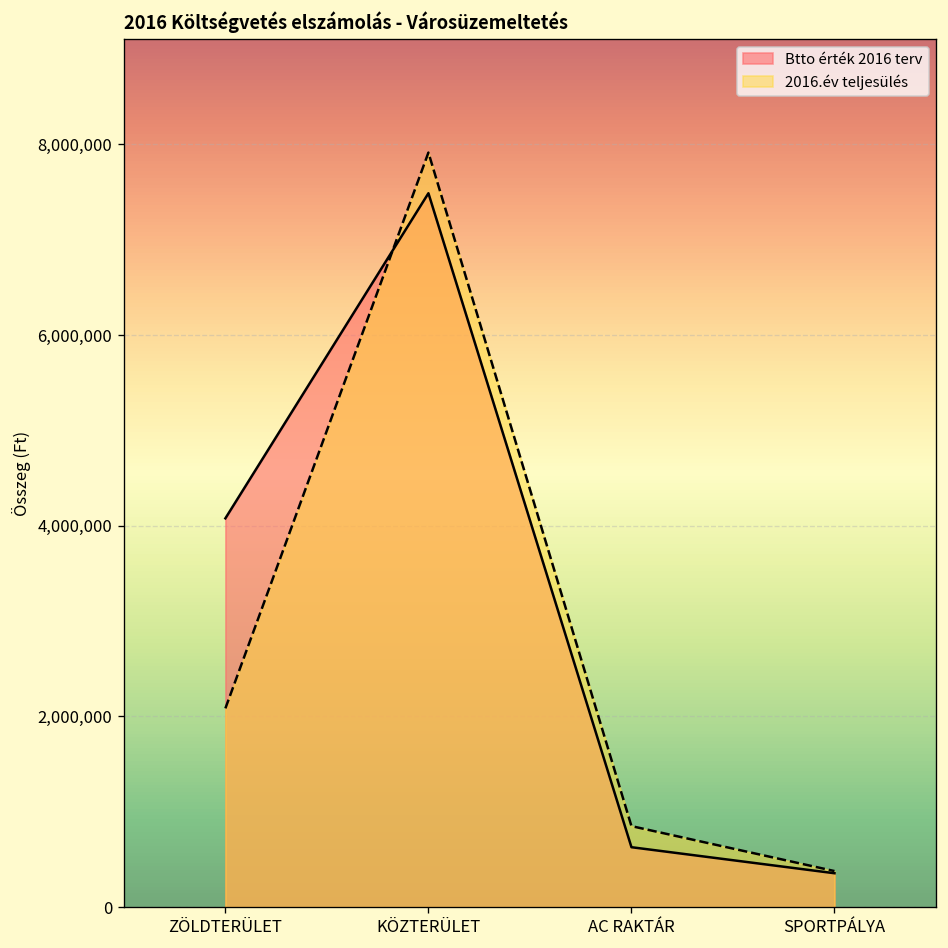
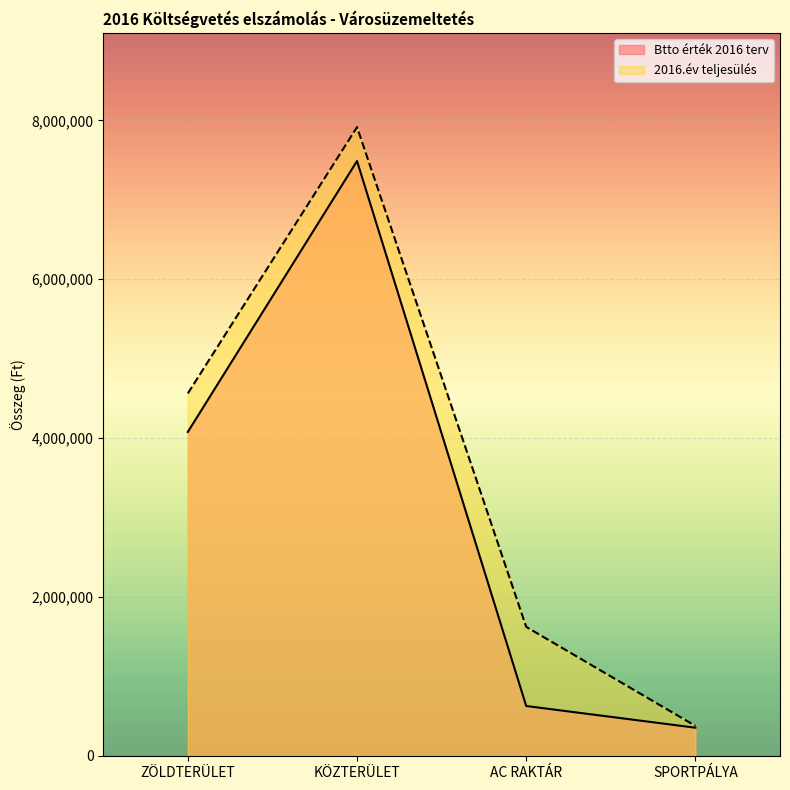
2016.év teljesülés, ZÖLDTERÜLET: 2,100,000 -> 4,600,000
2016.év teljesülés, AC RAKTÁR: 800,000 -> 1,600,000
